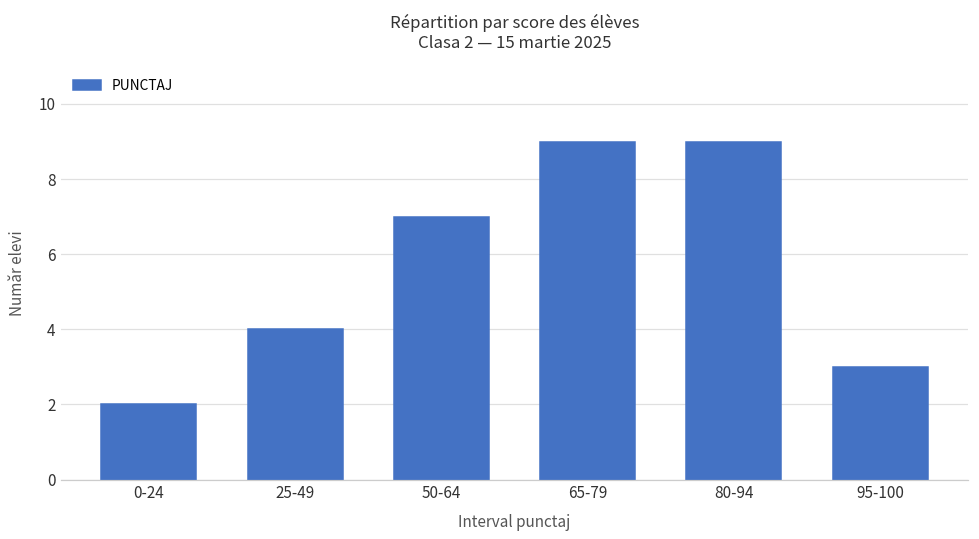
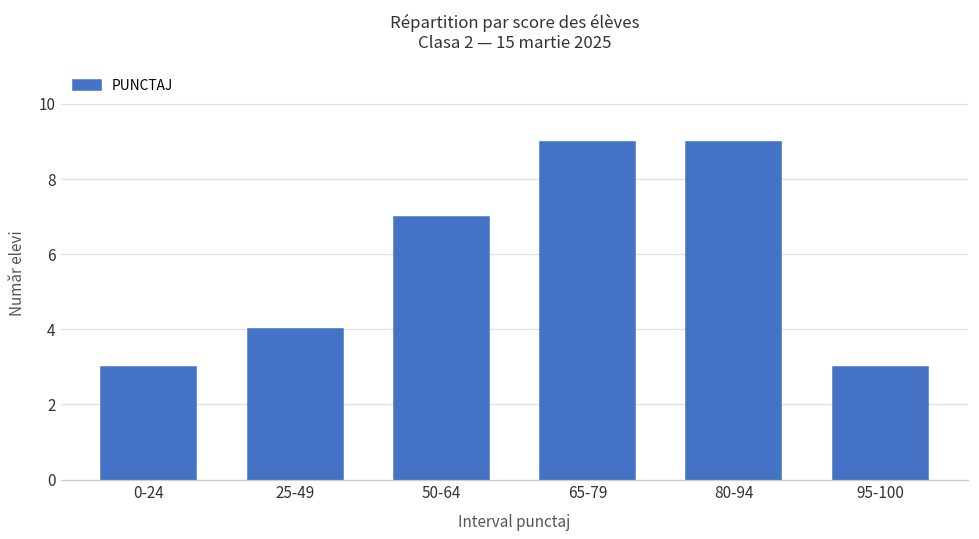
0-24: 2 -> 3
